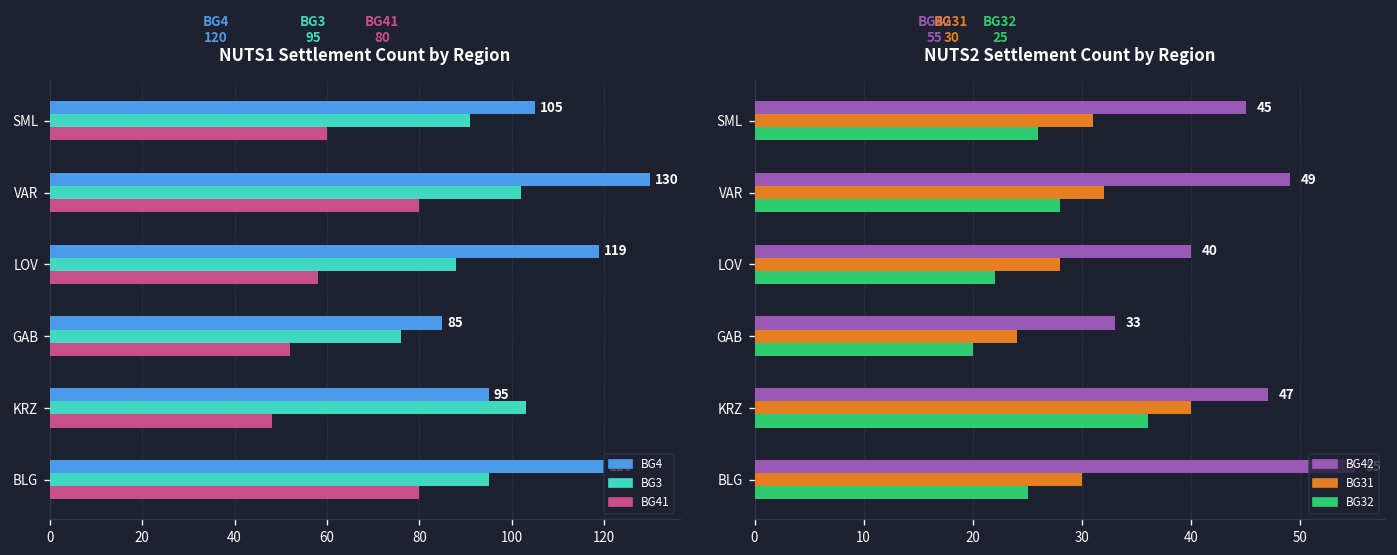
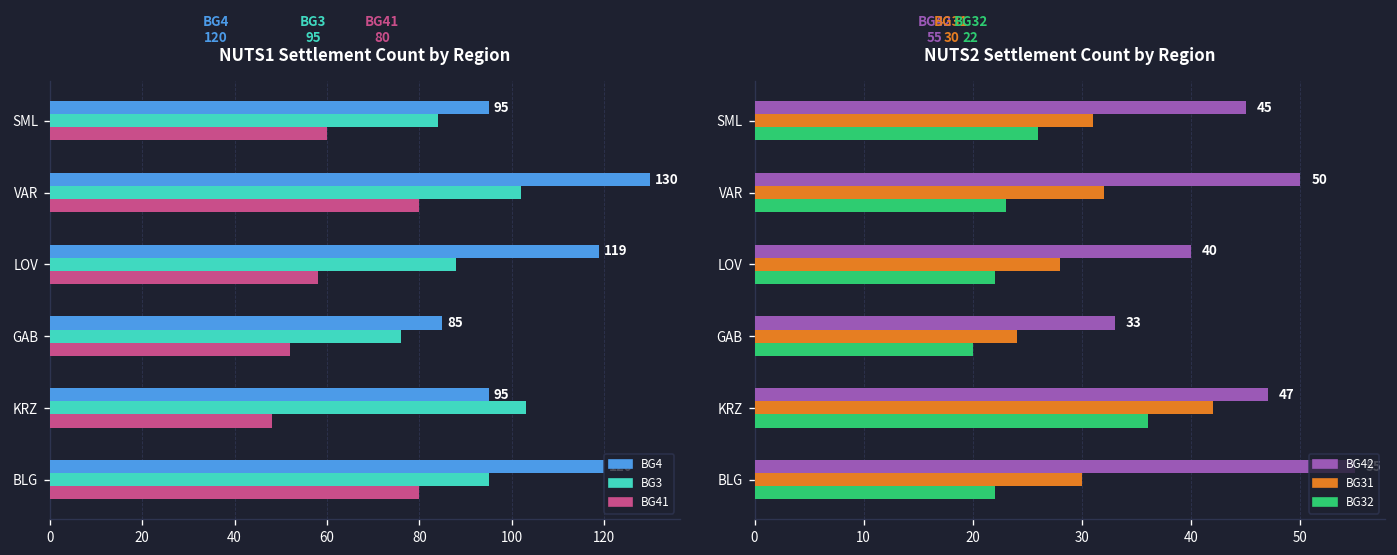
NUTS1 Settlement Count by Region, BG4, SML: 105 -> 95
NUTS1 Settlement Count by Region, BG3, SML: 91 -> 84
NUTS2 Settlement Count by Region, BG42, VAR: 49 -> 50
NUTS2 Settlement Count by Region, BG32, VAR: 28 -> 23
NUTS2 Settlement Count by Region, BG31, KRZ: 40 -> 42
NUTS2 Settlement Count by Region, BG32, BLG: 25 -> 22
